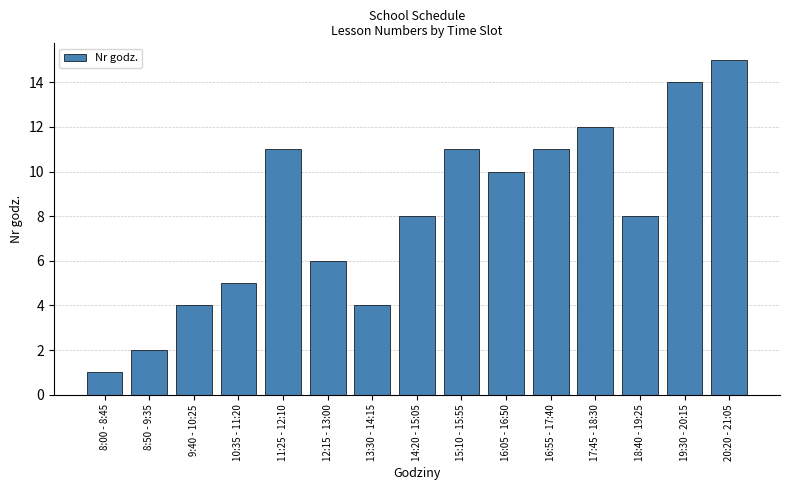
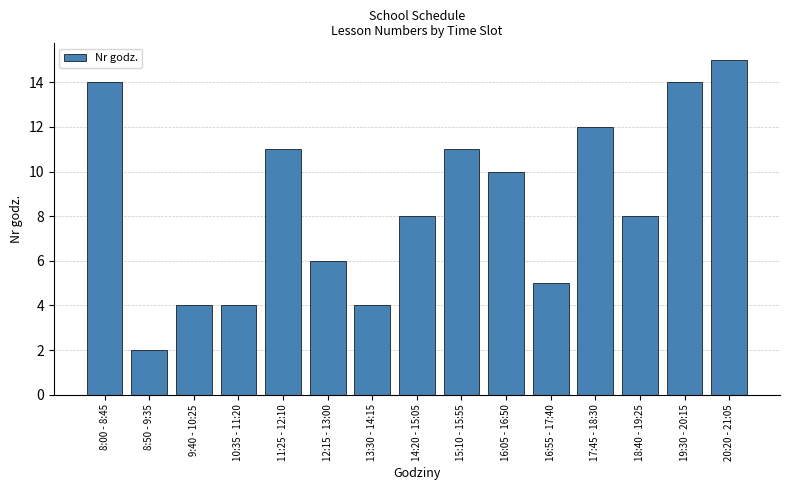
8:00 - 8:45: 1 -> 14
10:35 - 11:20: 5 -> 4
16:55 - 17:40: 11 -> 5
